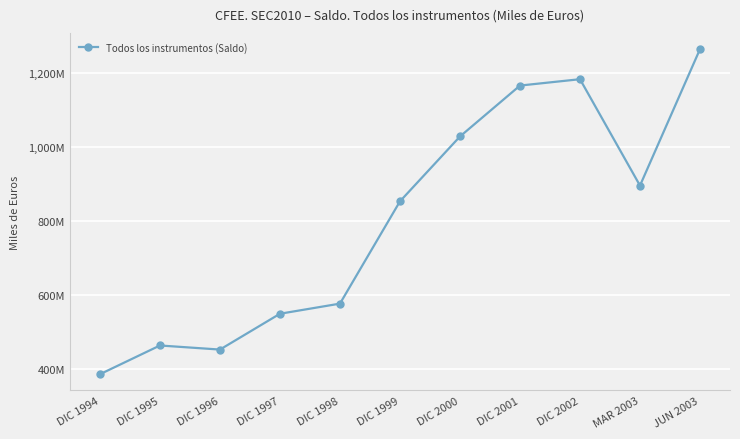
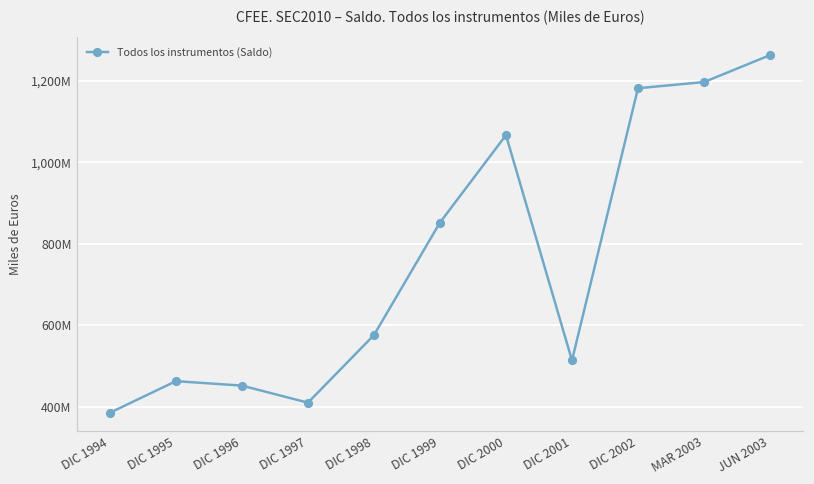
DIC 1997: 550,000,000 -> 410,000,000
DIC 2000: 1,030,000,000 -> 1,070,000,000
DIC 2001: 1,160,000,000 -> 510,000,000
MAR 2003: 890,000,000 -> 1,200,000,000
